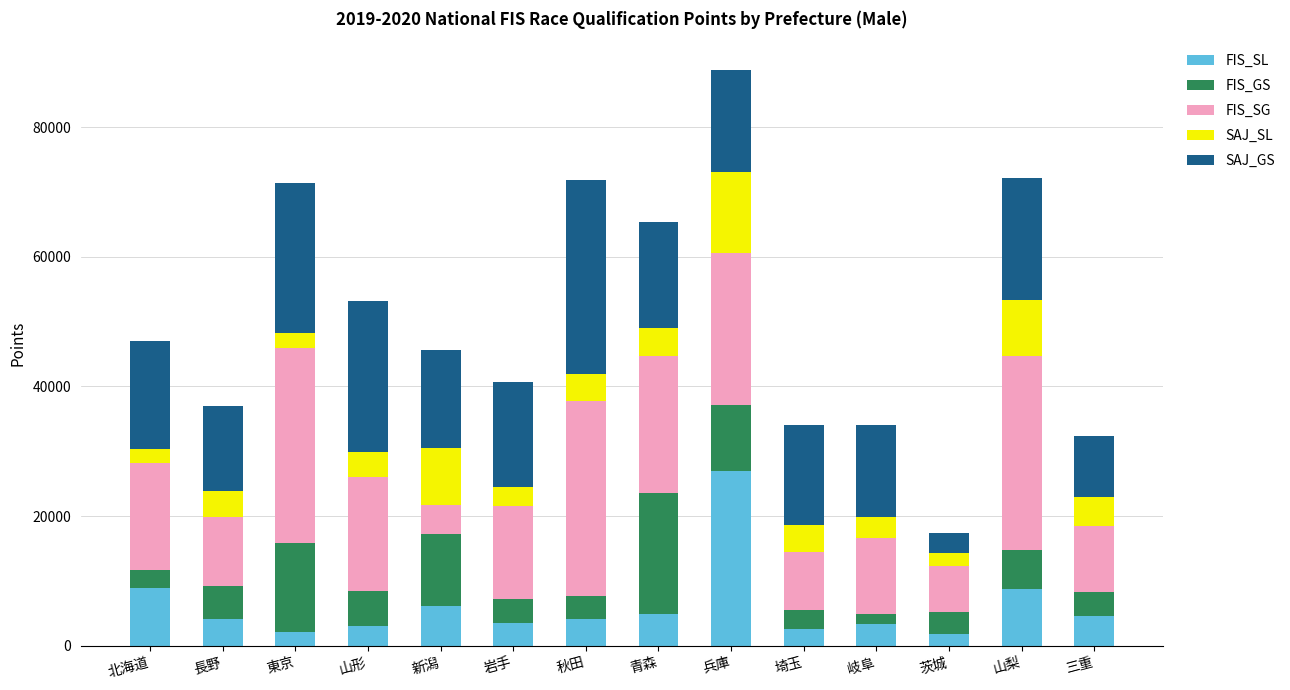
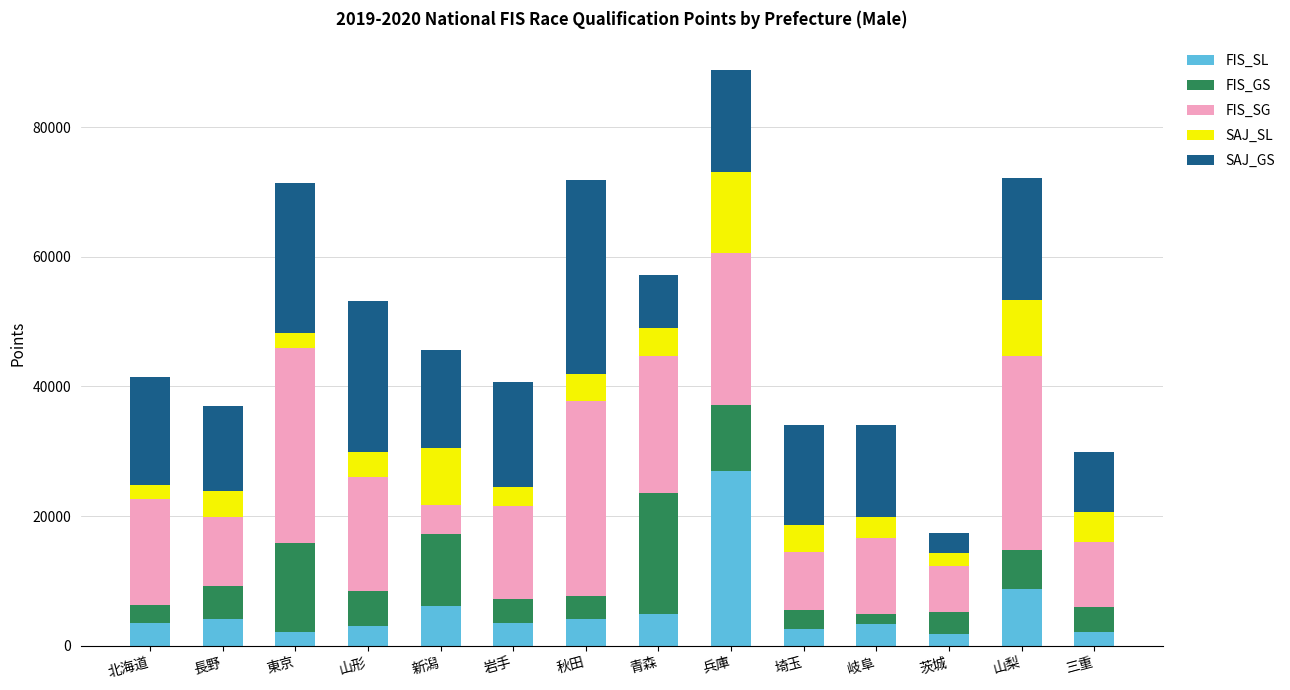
FIS_SL, 北海道: 9000 -> 3000
SAJ_GS, 青森: 16000 -> 8000
FIS_SL, 三重: 5000 -> 2000
